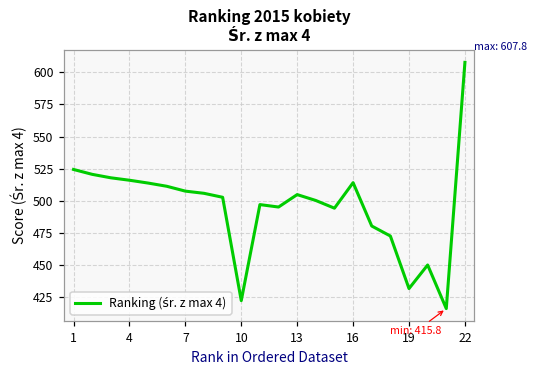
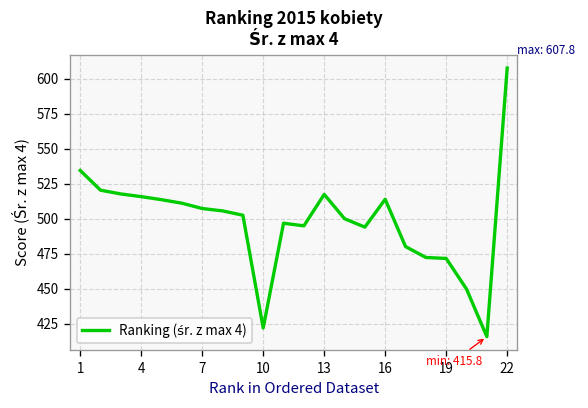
1: 524 -> 535
13: 505 -> 518
19: 431 -> 472
